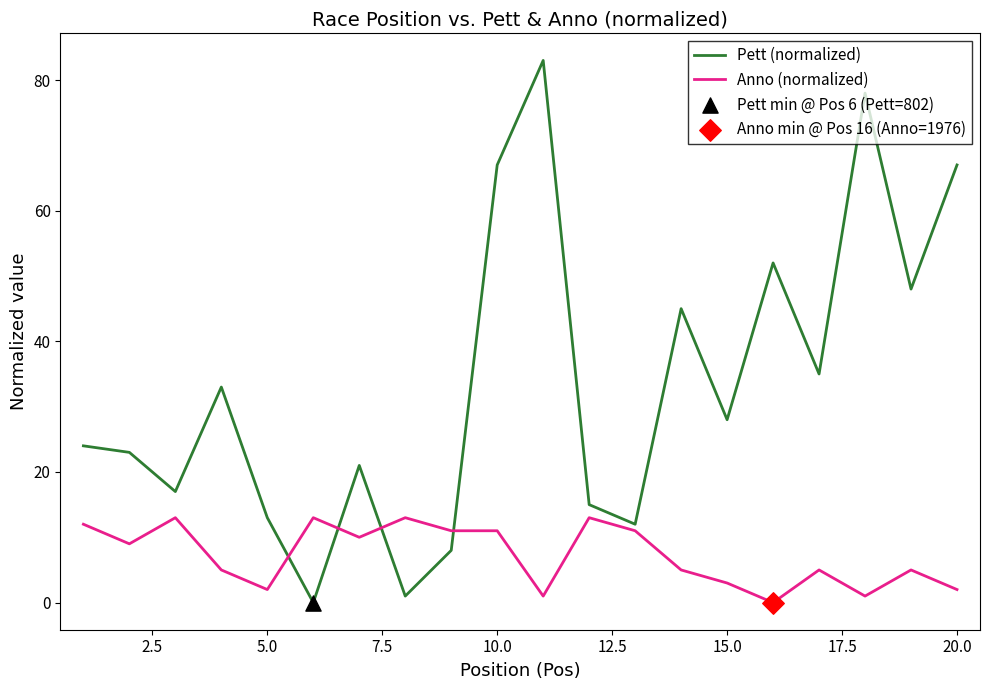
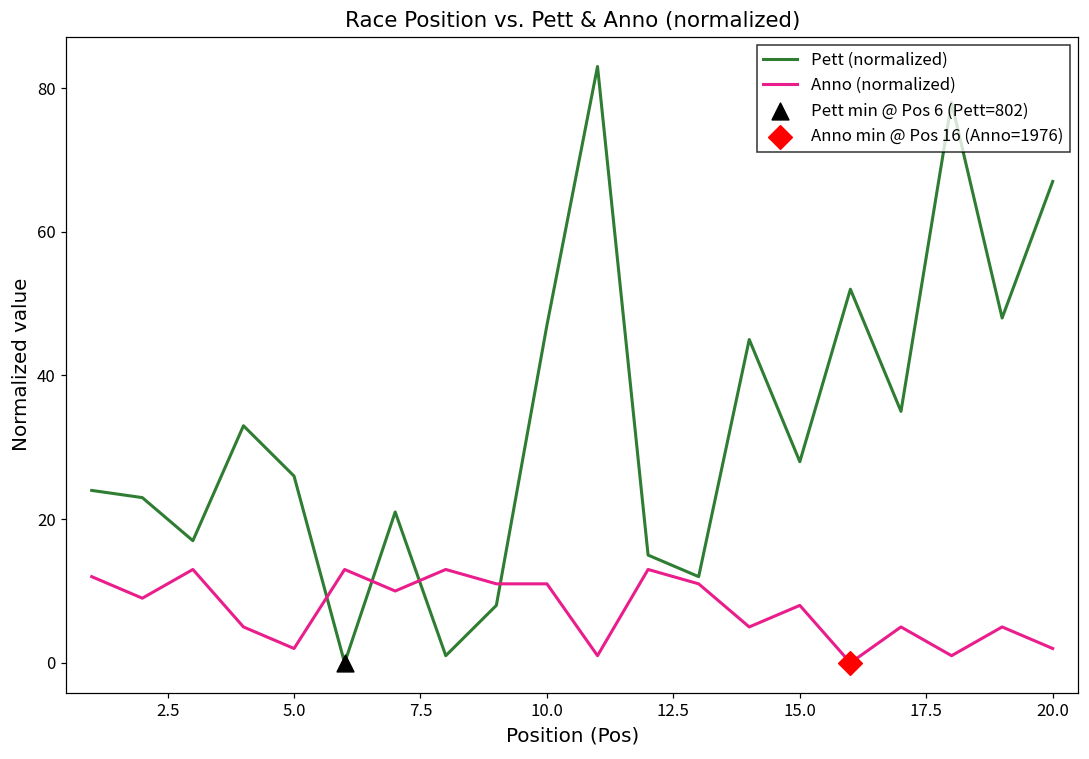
Pett (normalized), 5.0: 13 -> 26
Pett (normalized), 10.0: 67 -> 47
Anno (normalized), 15.0: 3 -> 8
